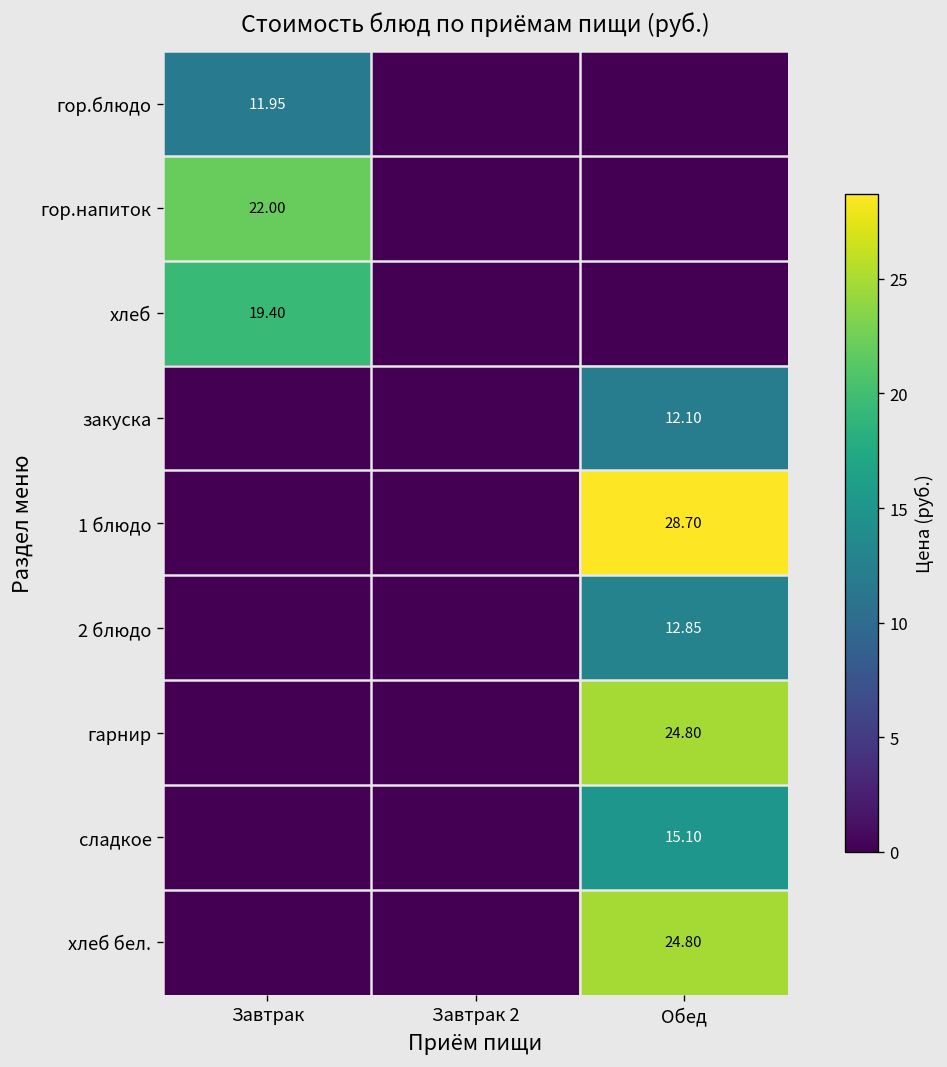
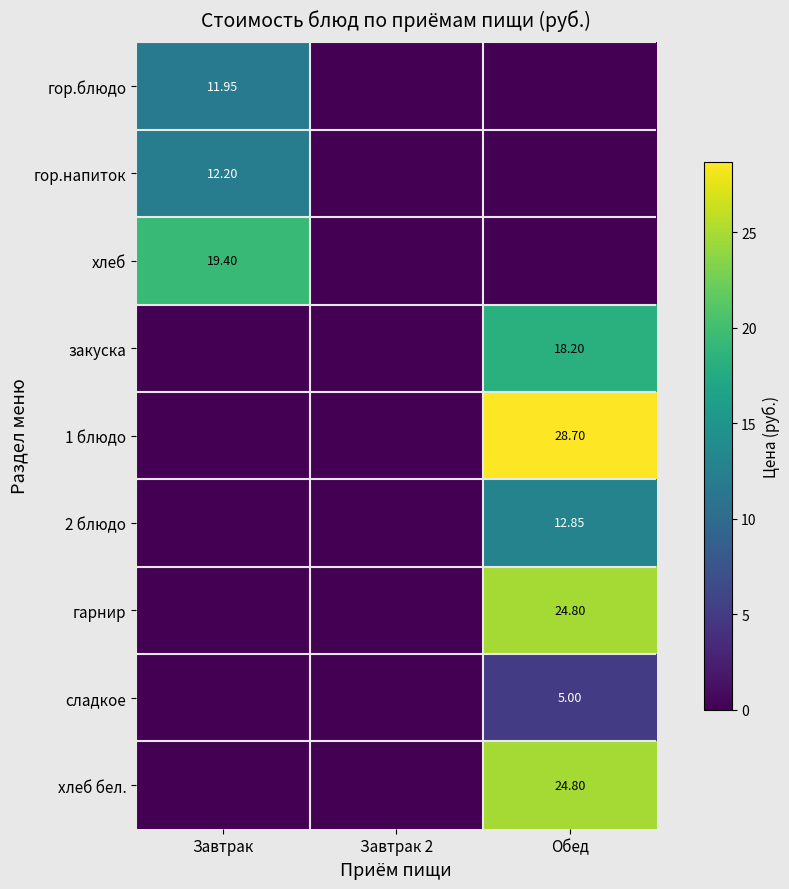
гор.напиток, Завтрак: 22.00 -> 12.20
закуска, Обед: 12.10 -> 18.20
сладкое, Обед: 15.10 -> 5.00
